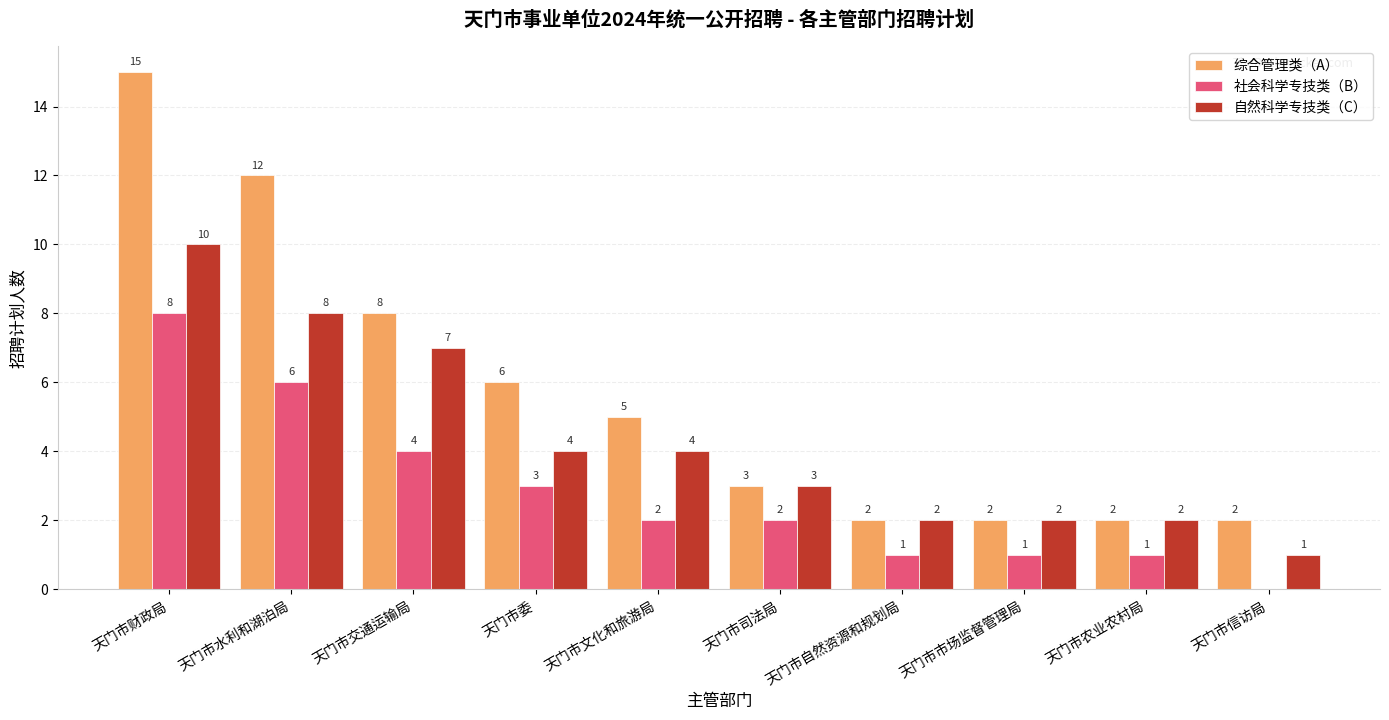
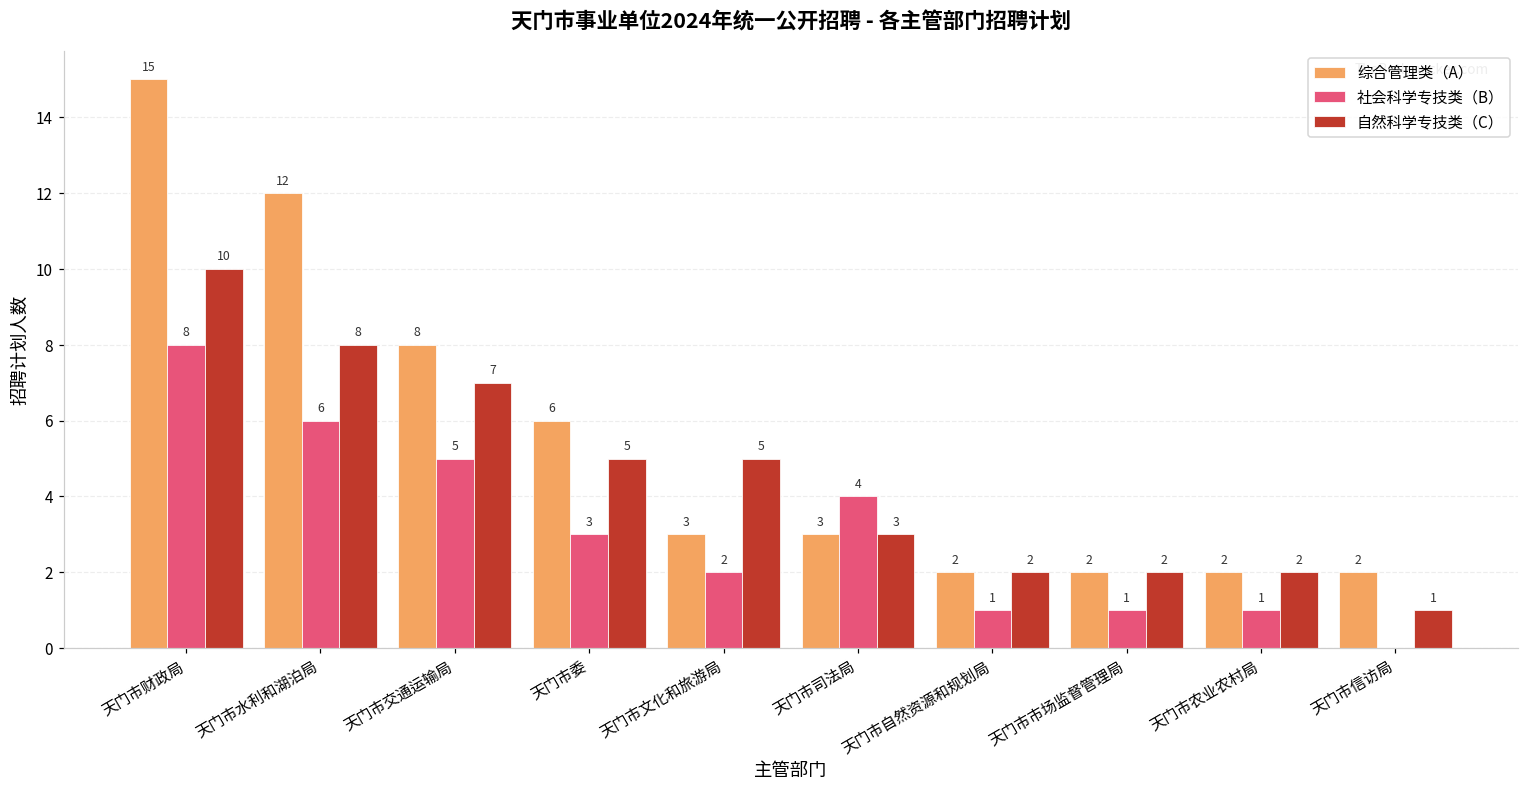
社会科学专技类（B）, 天门市交通运输局: 4 -> 5
自然科学专技类（C）, 天门市委: 4 -> 5
综合管理类（A）, 天门市文化和旅游局: 5 -> 3
自然科学专技类（C）, 天门市文化和旅游局: 4 -> 5
社会科学专技类（B）, 天门市司法局: 2 -> 4
